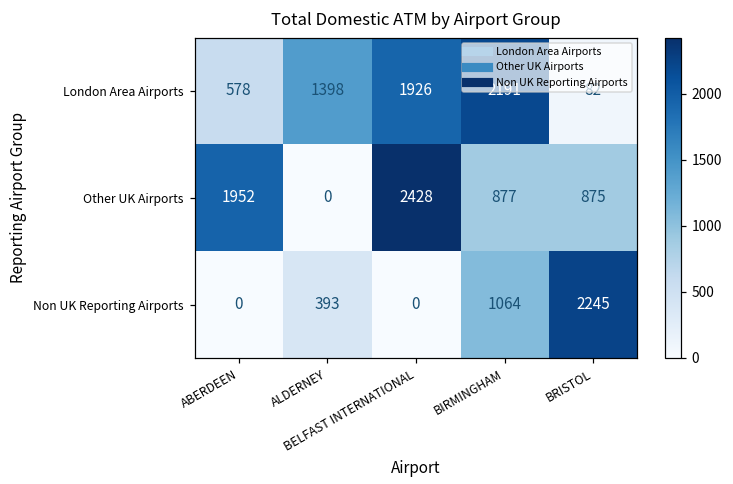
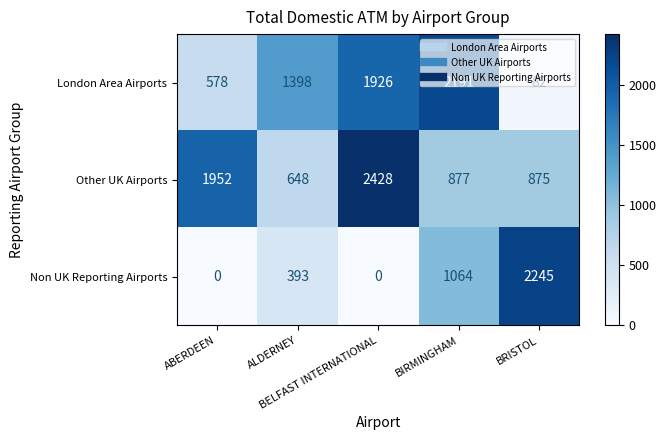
Other UK Airports, ALDERNEY: 0 -> 648
